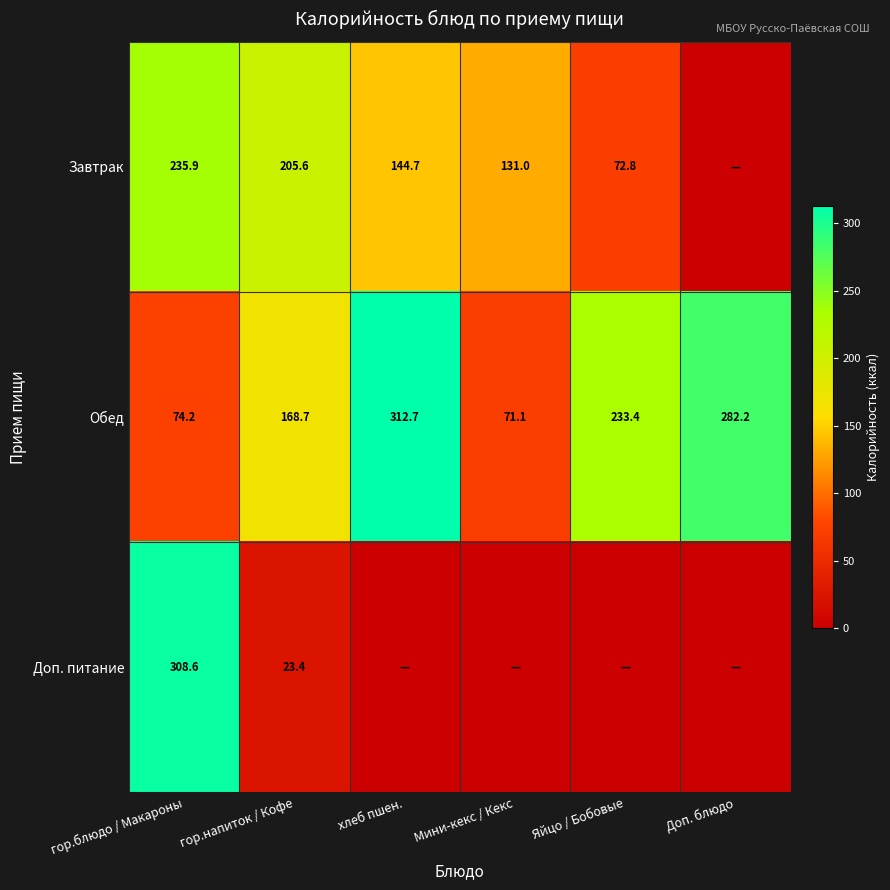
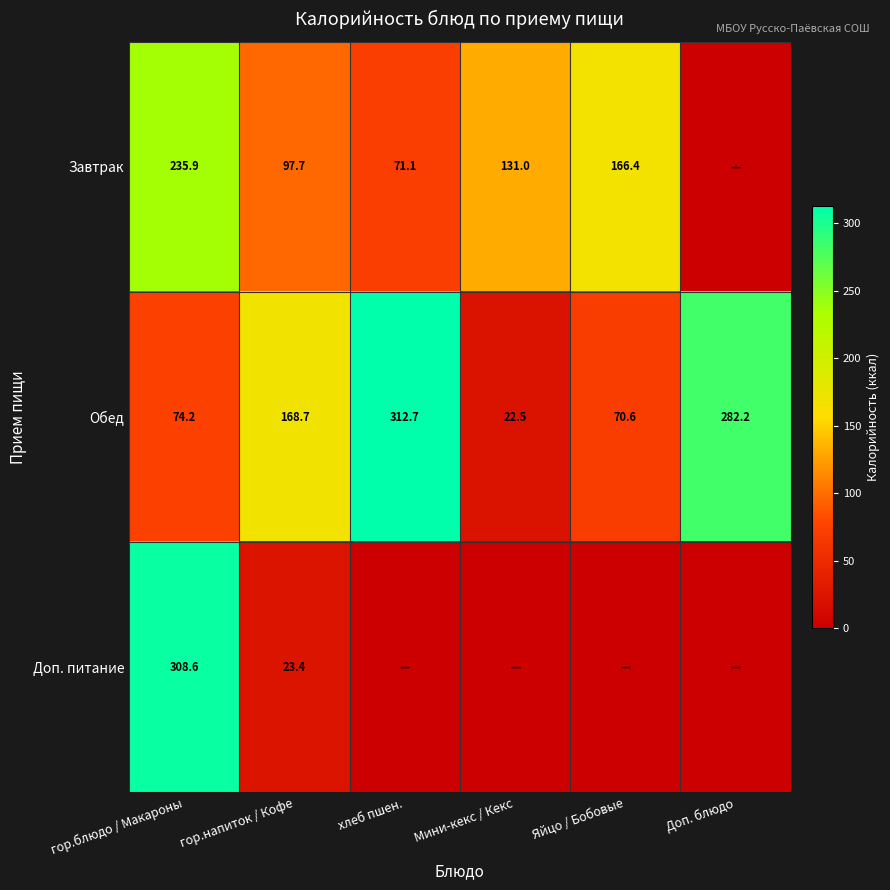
Завтрак, гор.напиток / Кофе: 205.6 -> 97.7
Завтрак, хлеб пшен.: 144.7 -> 71.1
Завтрак, Яйцо / Бобовые: 72.8 -> 166.4
Обед, Мини-кекс / Кекс: 71.1 -> 22.5
Обед, Яйцо / Бобовые: 233.4 -> 70.6
